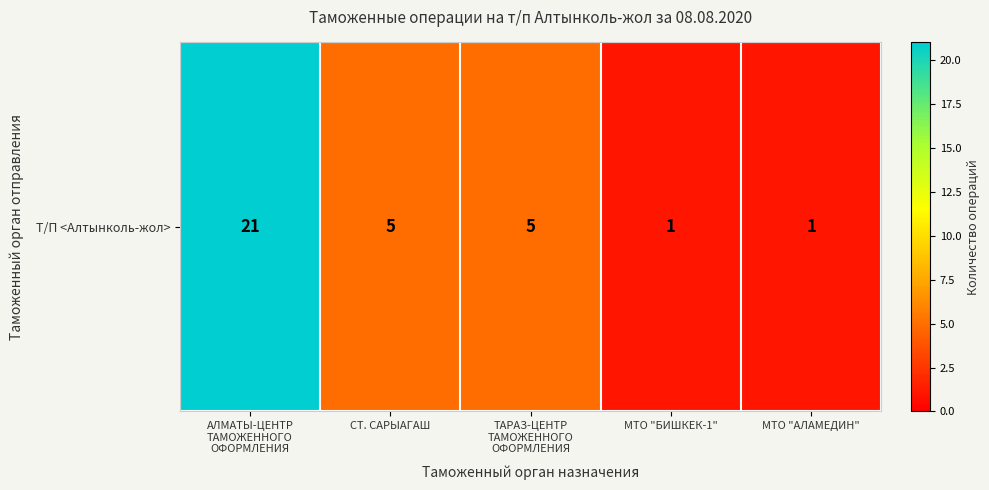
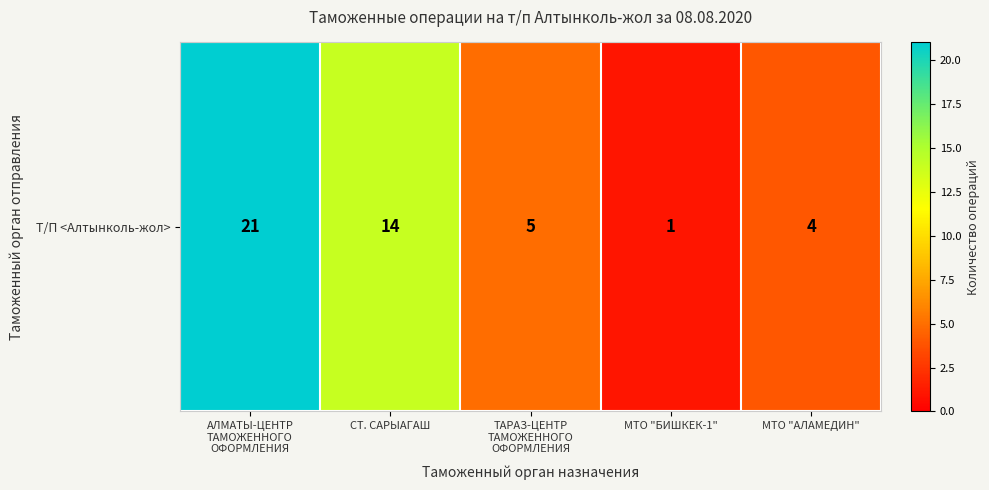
Т/П <Алтынколь-жол>, СТ. САРЫАГАШ: 5 -> 14
Т/П <Алтынколь-жол>, МТО "АЛАМЕДИН": 1 -> 4
